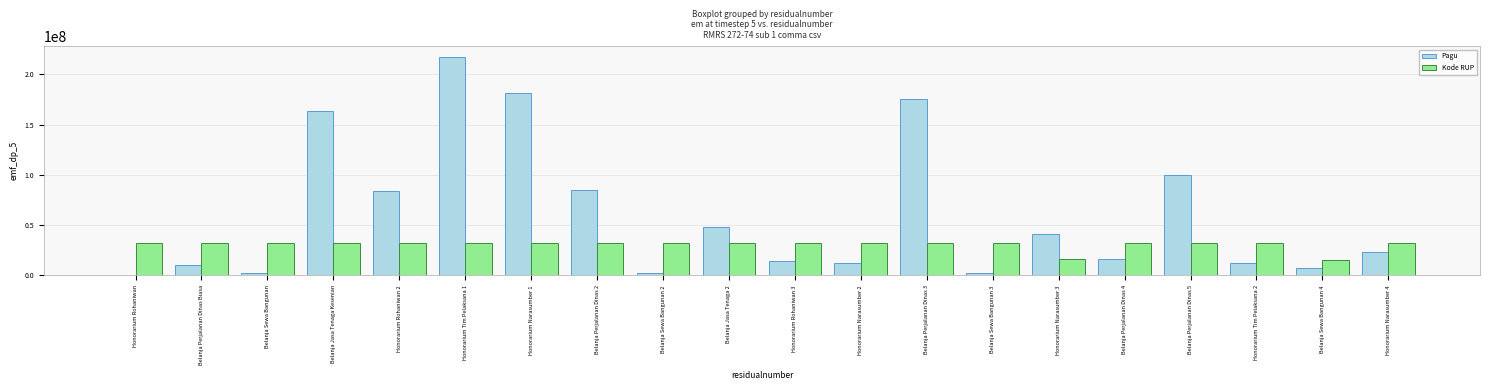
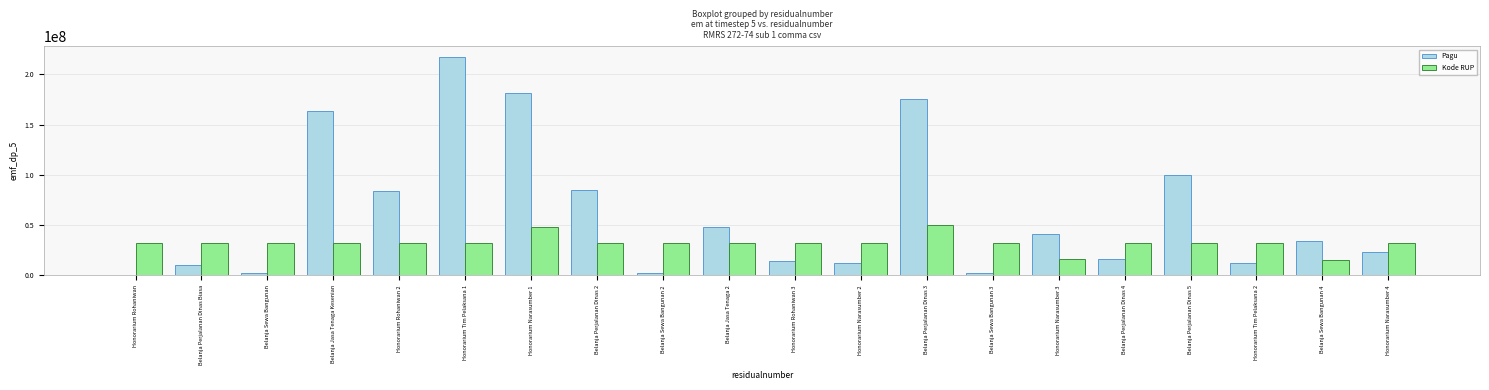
Kode RUP, Honorarium Narasumber 1: 32000000 -> 48000000
Kode RUP, Belanja Perjalanan Dinas 3: 32000000 -> 50000000
Pagu, Belanja Sewa Bangunan 4: 7000000 -> 35000000
